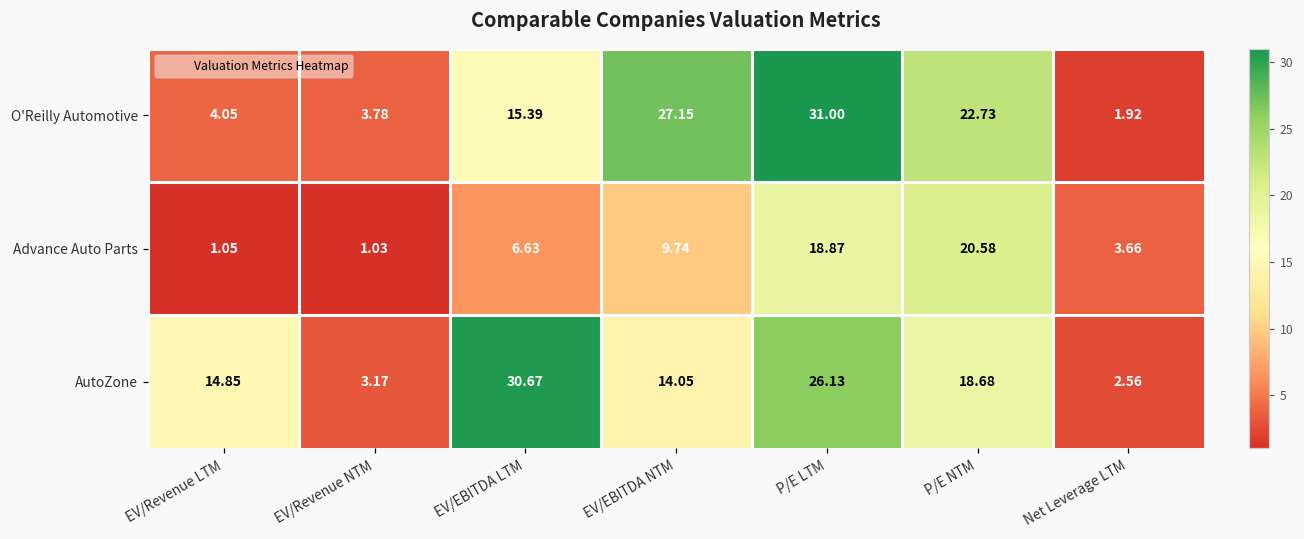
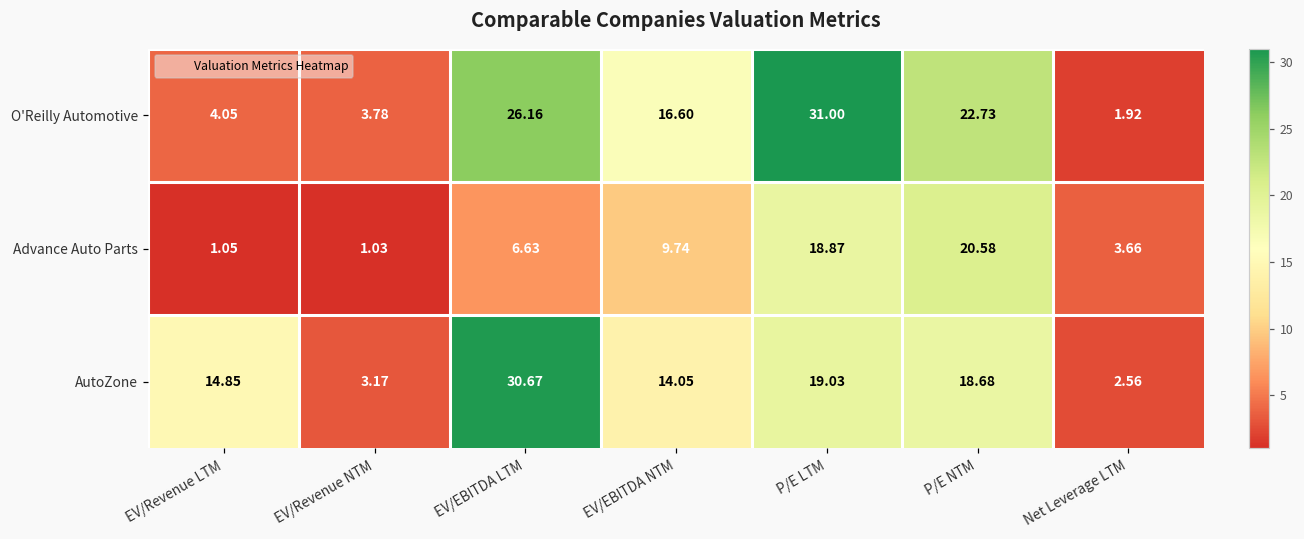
O'Reilly Automotive, EV/EBITDA LTM: 15.39 -> 26.16
O'Reilly Automotive, EV/EBITDA NTM: 27.15 -> 16.60
AutoZone, P/E LTM: 26.13 -> 19.03
